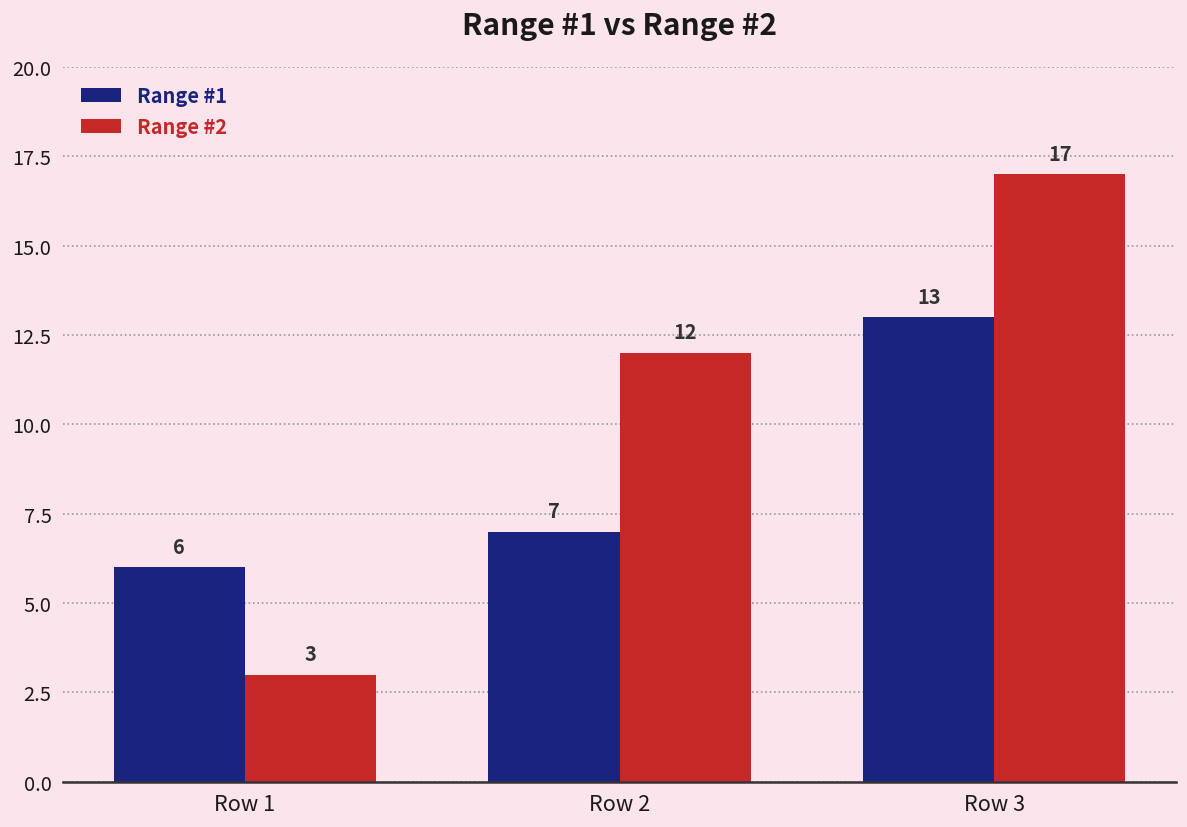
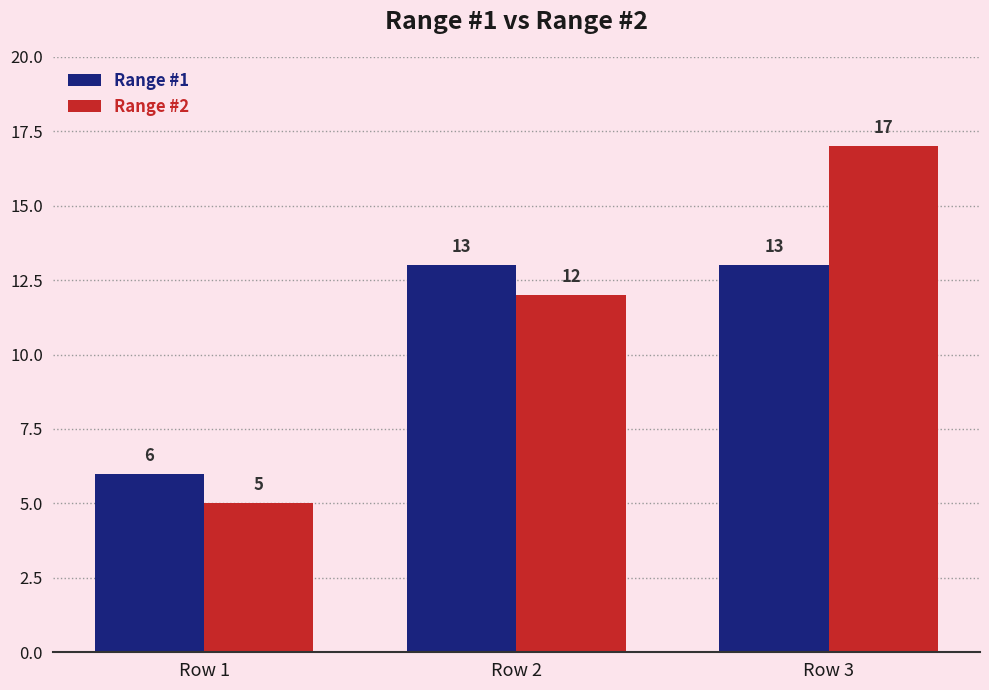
Range #2, Row 1: 3 -> 5
Range #1, Row 2: 7 -> 13
